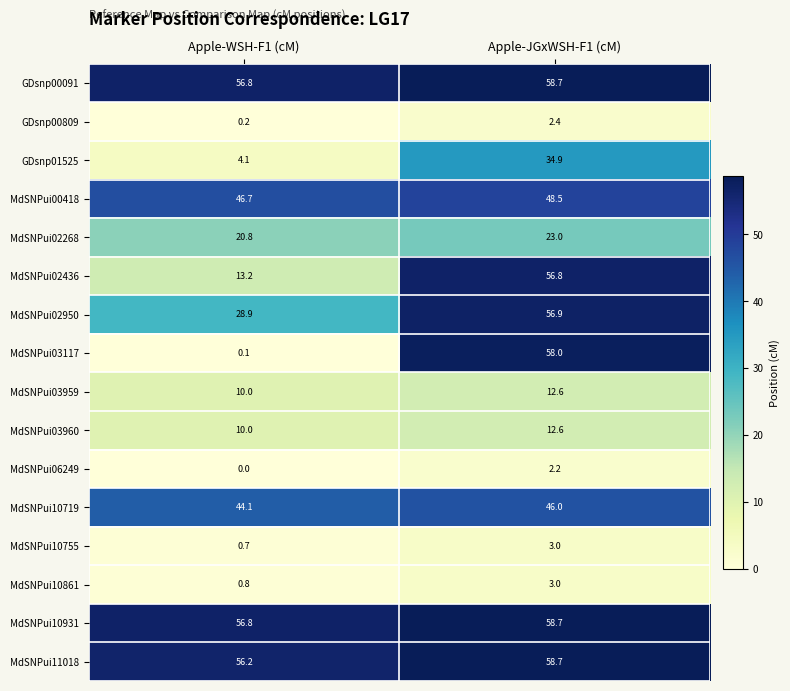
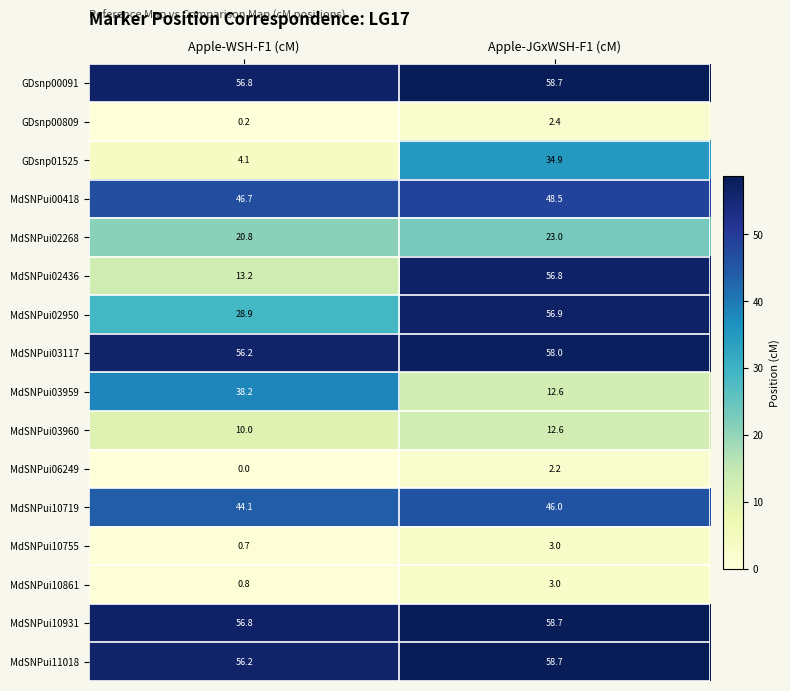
MdSNPui03117, Apple-WSH-F1 (cM): 0.1 -> 56.2
MdSNPui03959, Apple-WSH-F1 (cM): 10.0 -> 38.2
